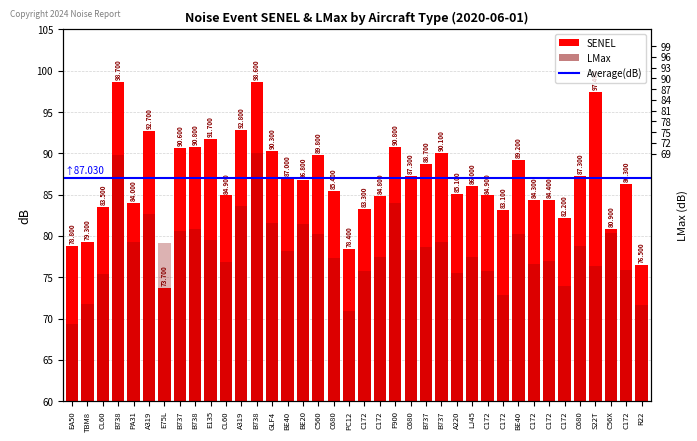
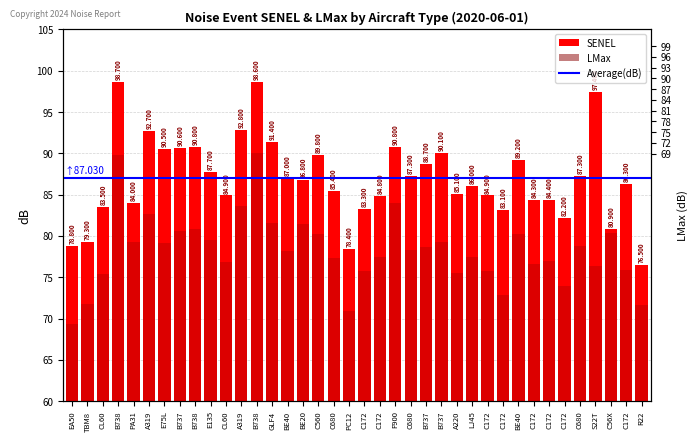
SENEL, E75L: 73.700 -> 90.500
SENEL, E135: 91.700 -> 87.700
SENEL, GLF4: 90.300 -> 91.400
